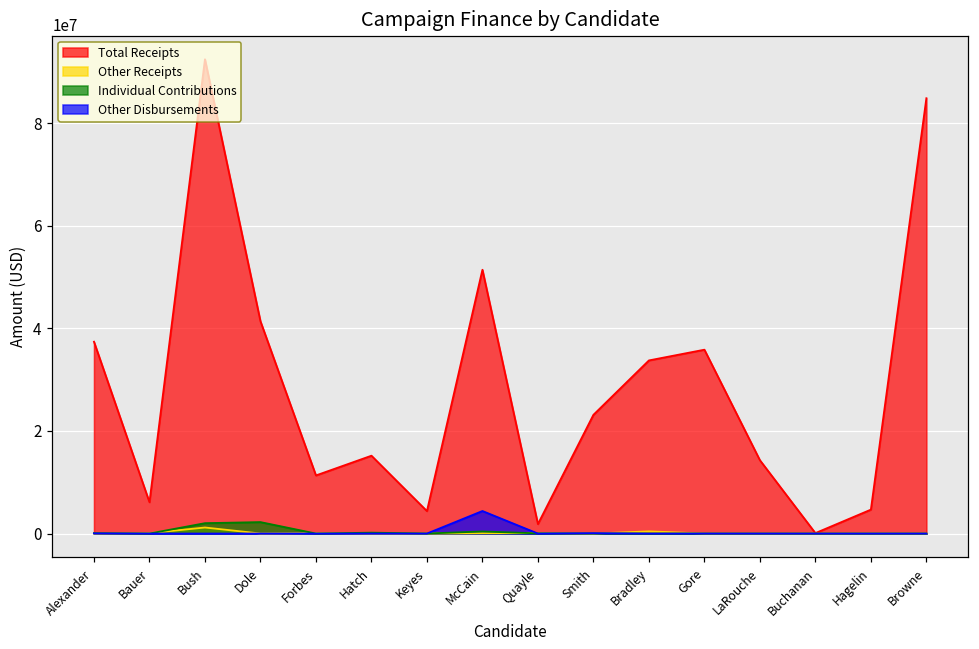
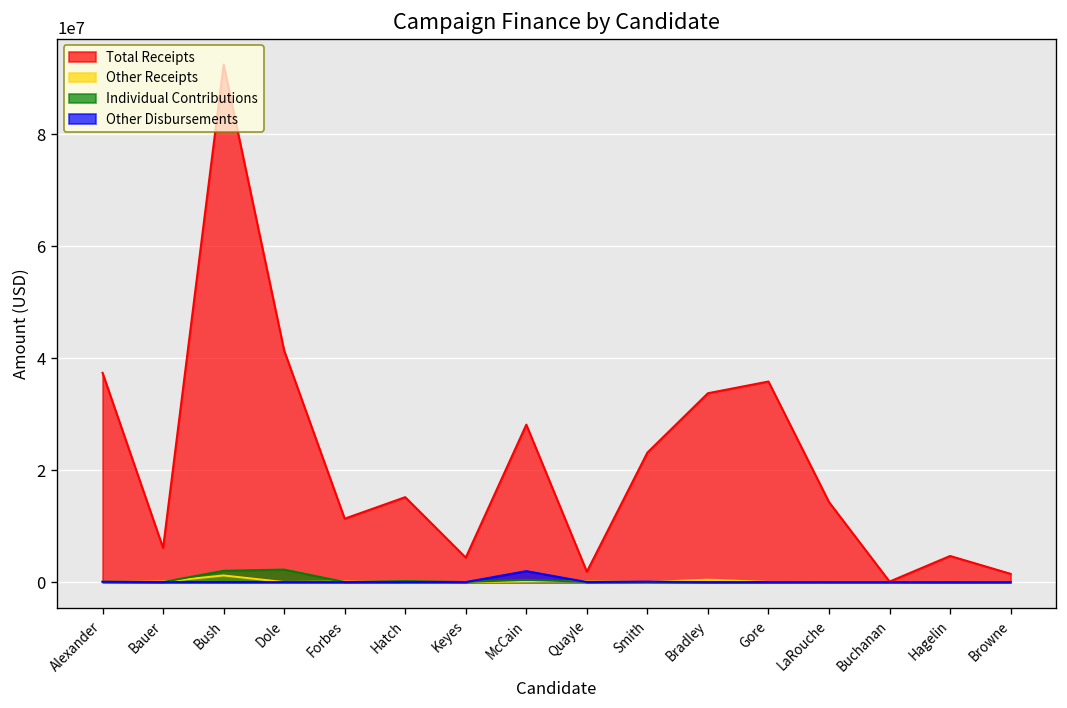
Total Receipts, McCain: 51000000 -> 28000000
Other Disbursements, McCain: 4000000 -> 2000000
Total Receipts, Browne: 85000000 -> 1000000
